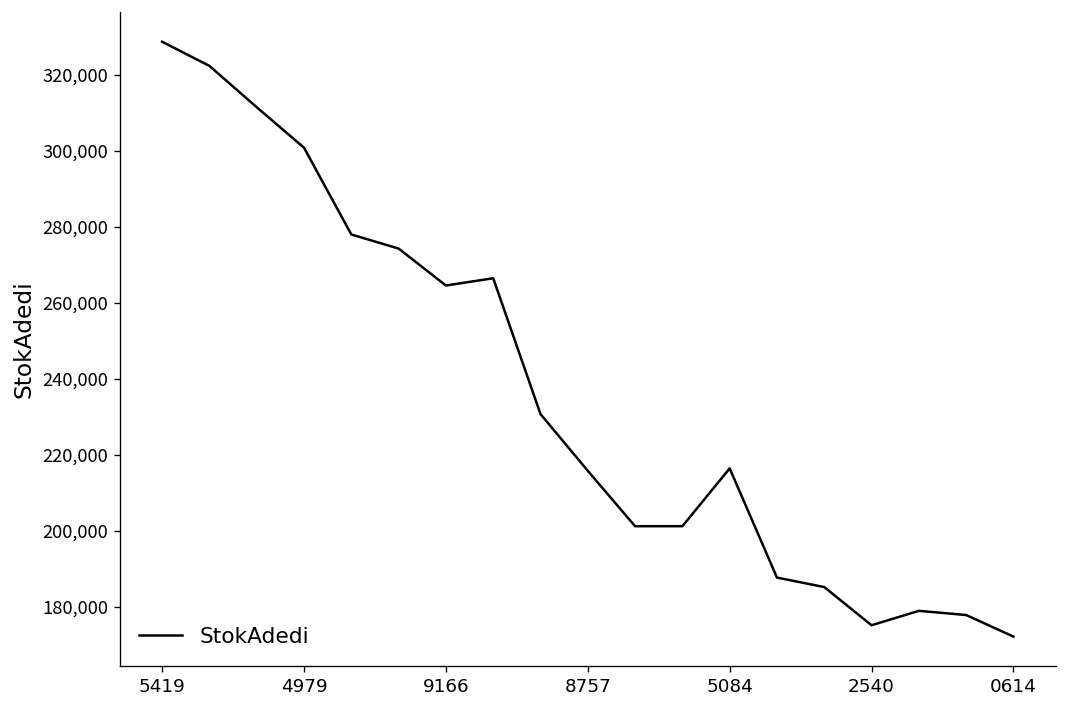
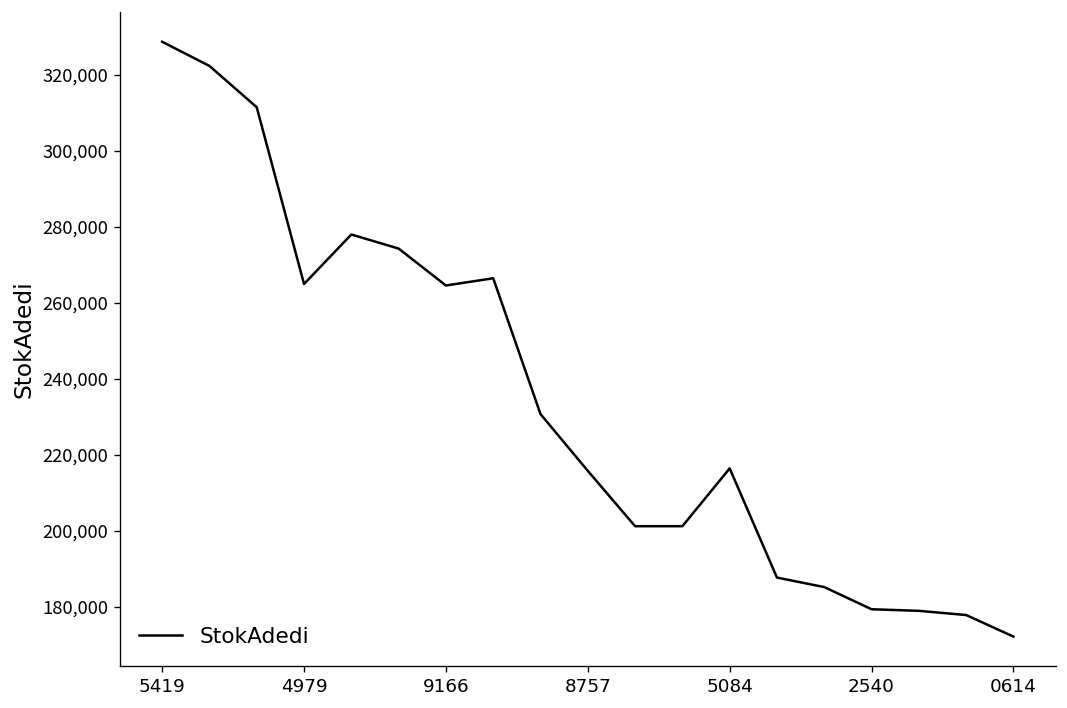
4979: 301,000 -> 265,000
2540: 175,000 -> 179,000
